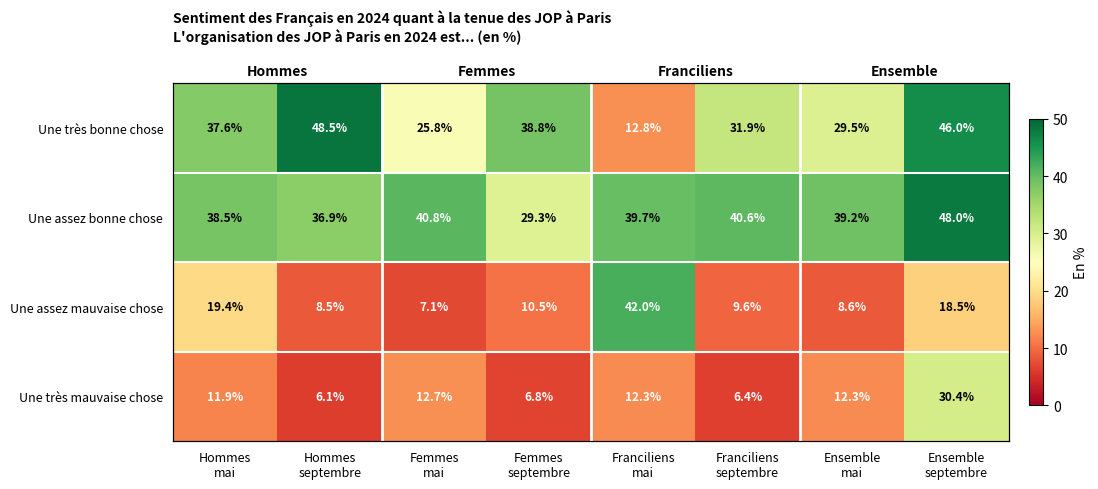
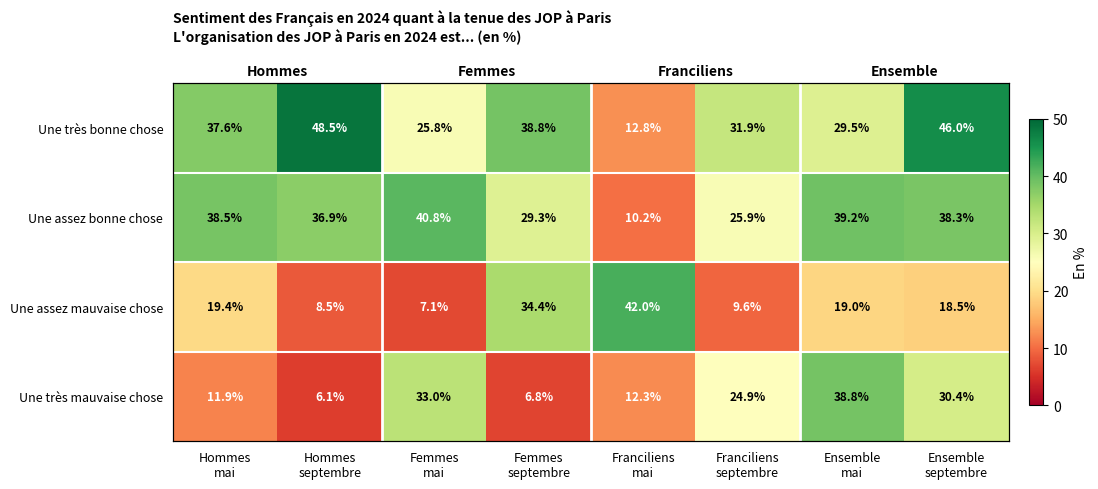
Une assez bonne chose, Franciliens mai: 39.7% -> 10.2%
Une assez bonne chose, Franciliens septembre: 40.6% -> 25.9%
Une assez bonne chose, Ensemble septembre: 48.0% -> 38.3%
Une assez mauvaise chose, Femmes septembre: 10.5% -> 34.4%
Une assez mauvaise chose, Ensemble mai: 8.6% -> 19.0%
Une très mauvaise chose, Femmes mai: 12.7% -> 33.0%
Une très mauvaise chose, Franciliens septembre: 6.4% -> 24.9%
Une très mauvaise chose, Ensemble mai: 12.3% -> 38.8%
